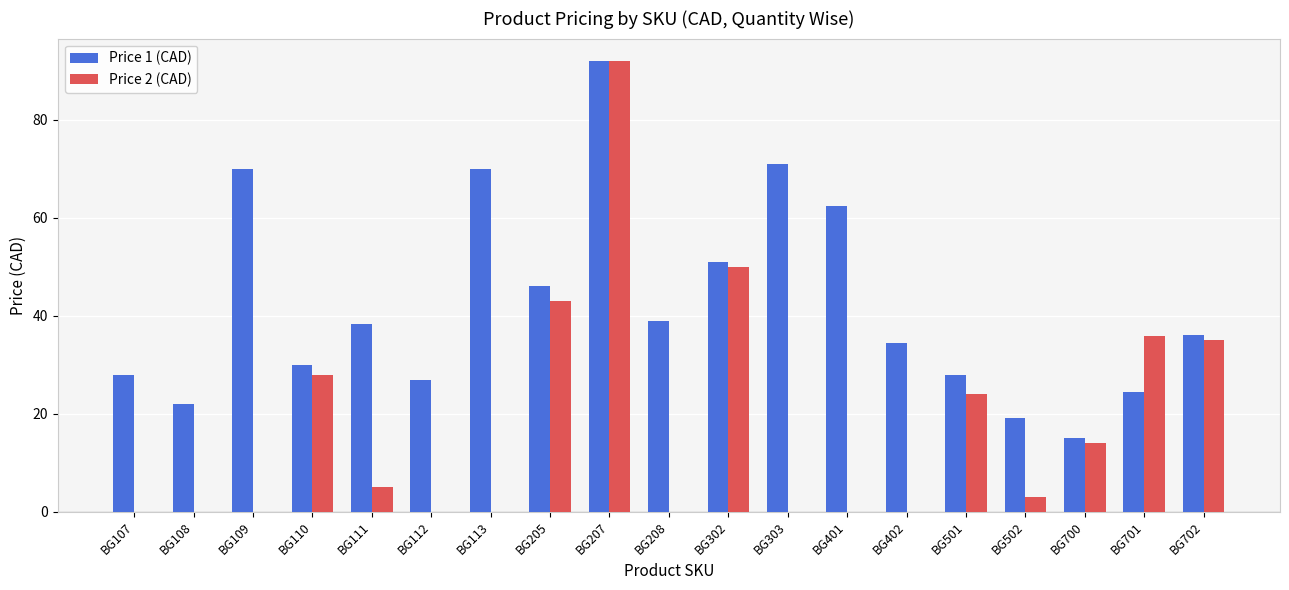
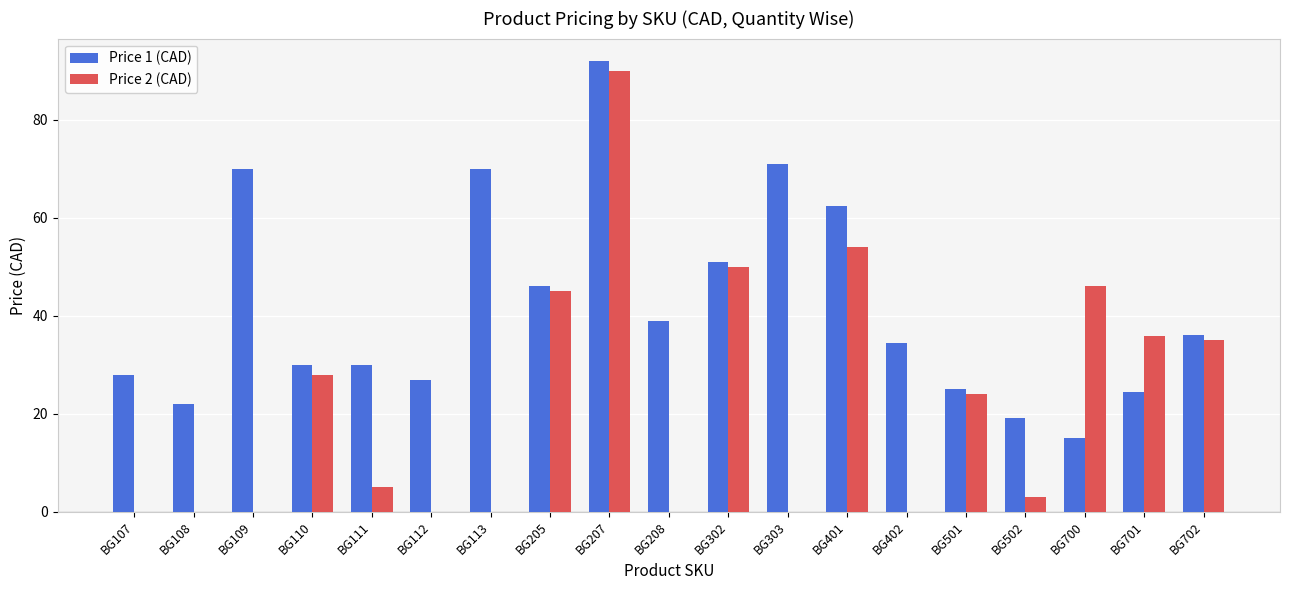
Price 1 (CAD), BG111: 38 -> 30
Price 2 (CAD), BG205: 43 -> 45
Price 2 (CAD), BG207: 92 -> 90
Price 2 (CAD), BG401: 0 -> 54
Price 1 (CAD), BG501: 28 -> 25
Price 2 (CAD), BG700: 14 -> 46
